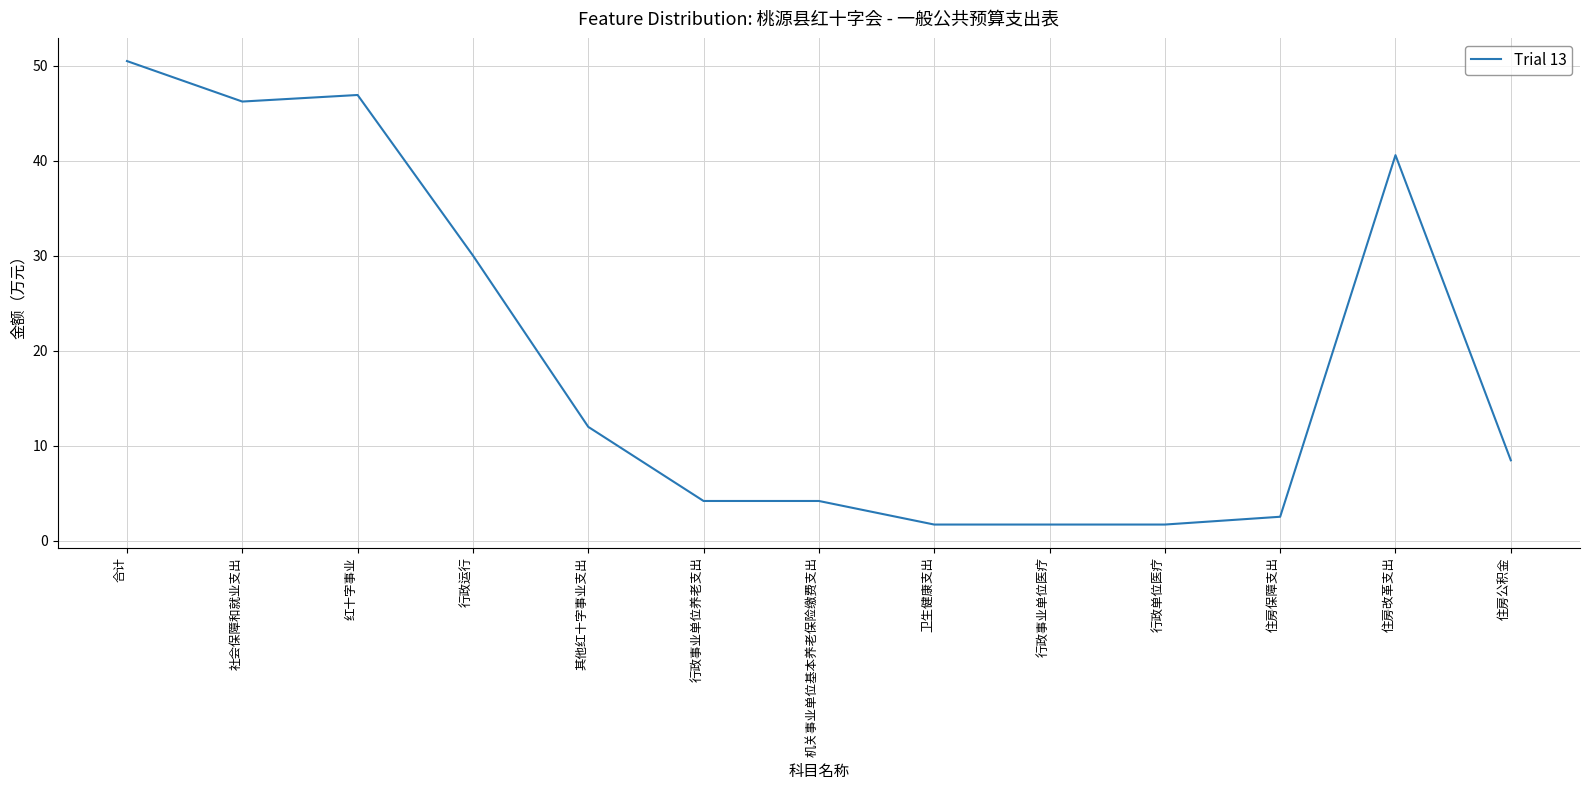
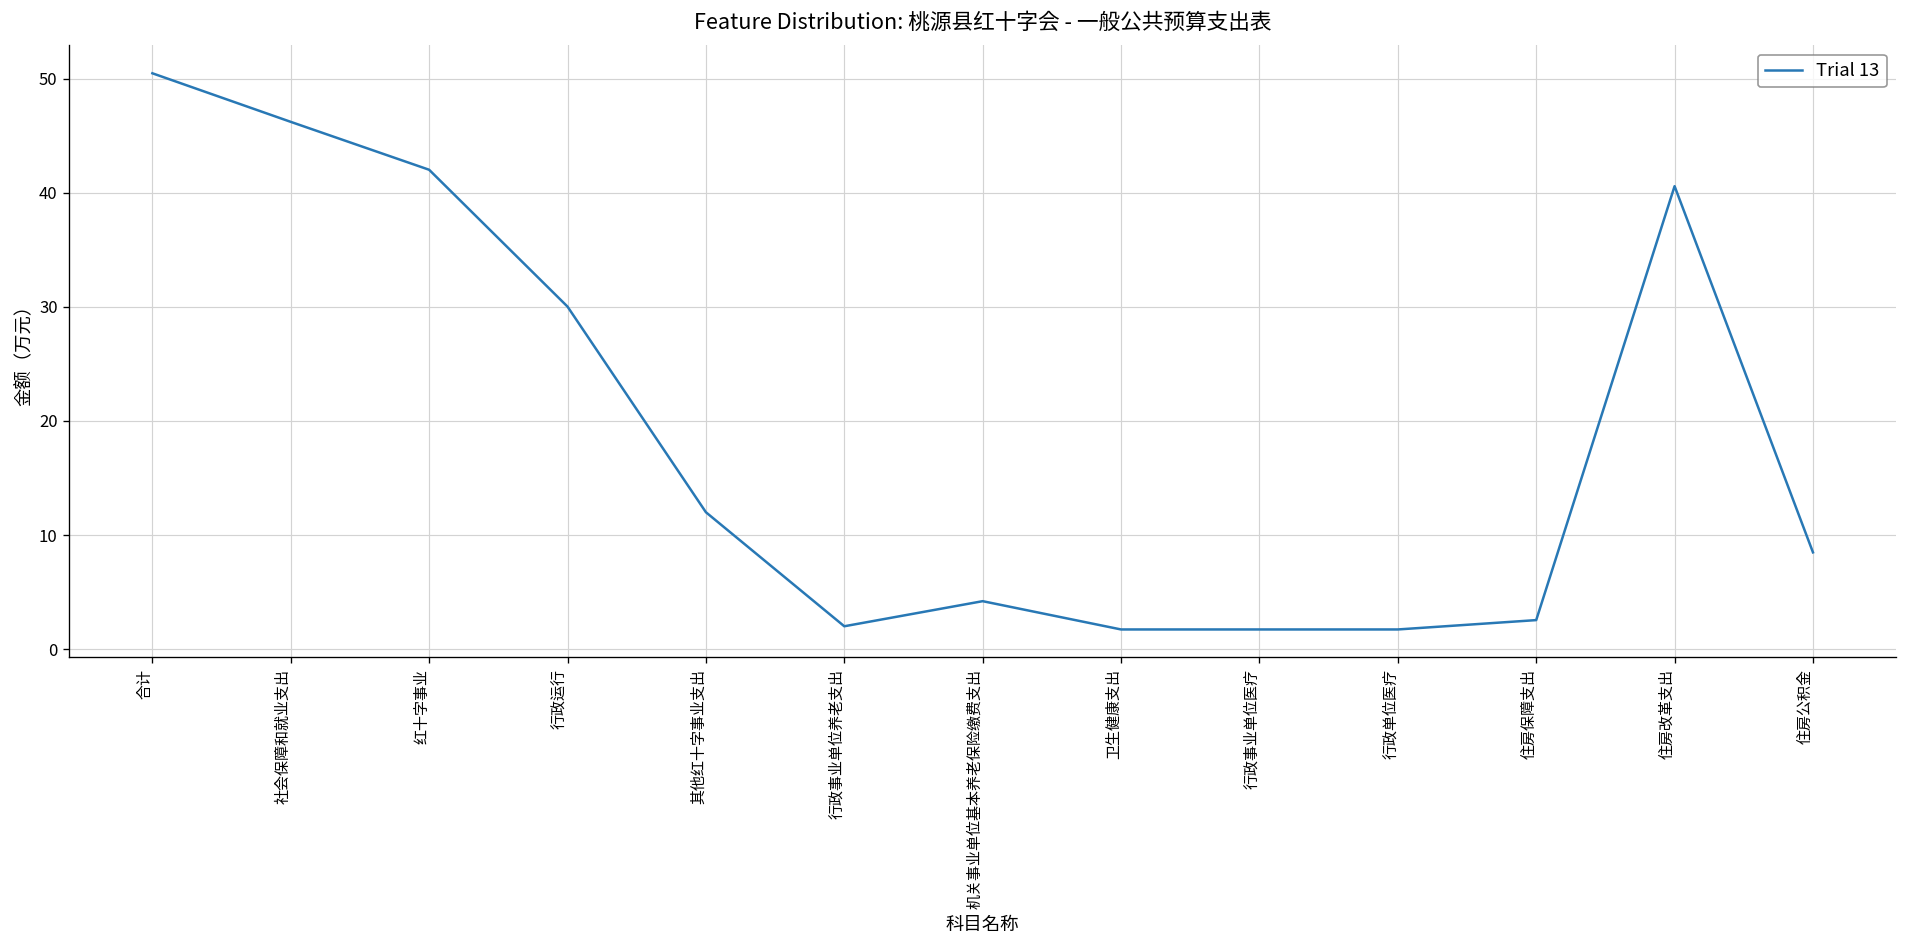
红十字事业: 47 -> 42
行政事业单位养老支出: 4 -> 2
